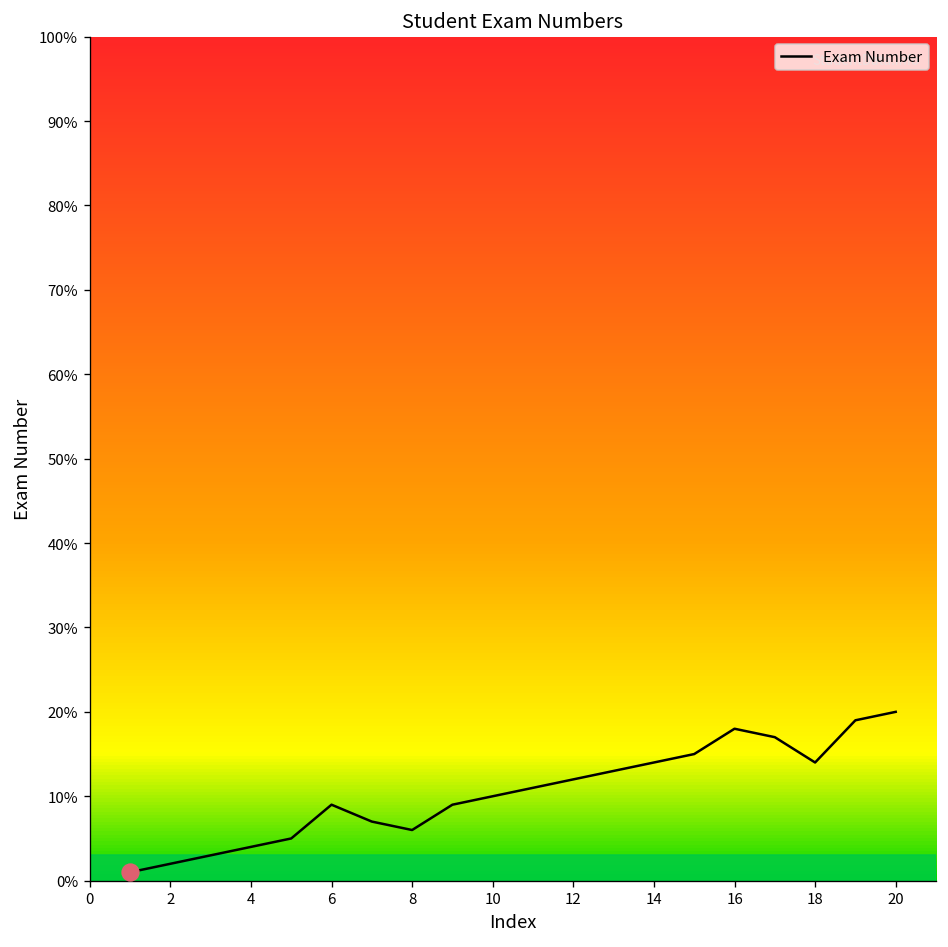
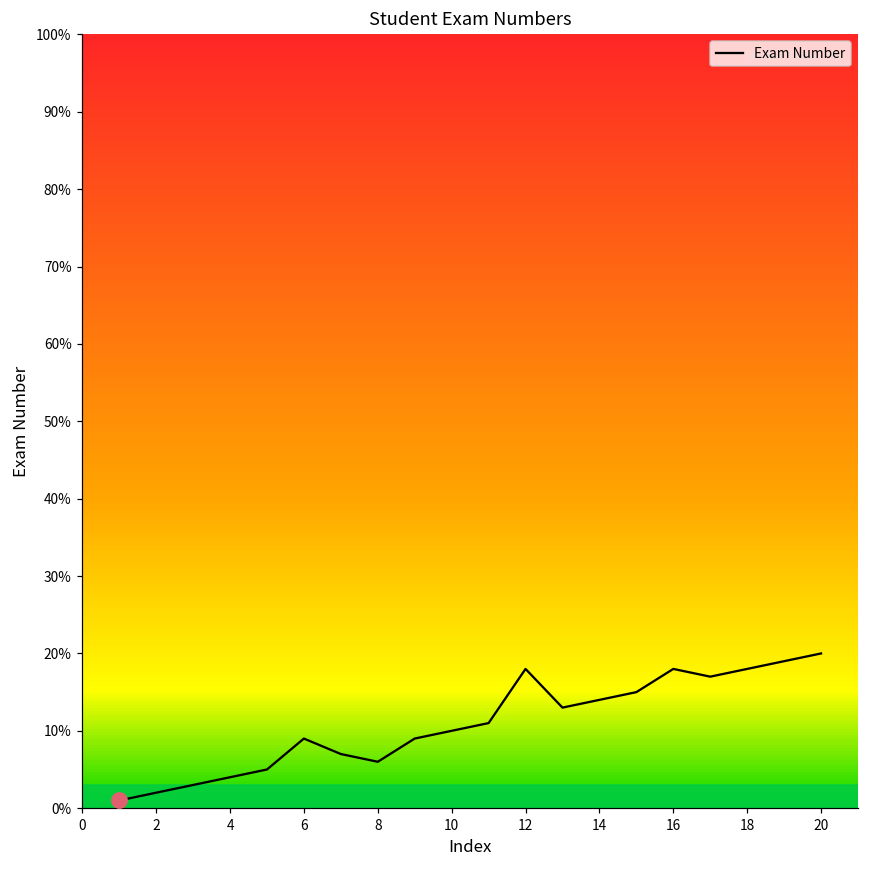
Exam Number, 12: 12% -> 18%
Exam Number, 18: 14% -> 18%
